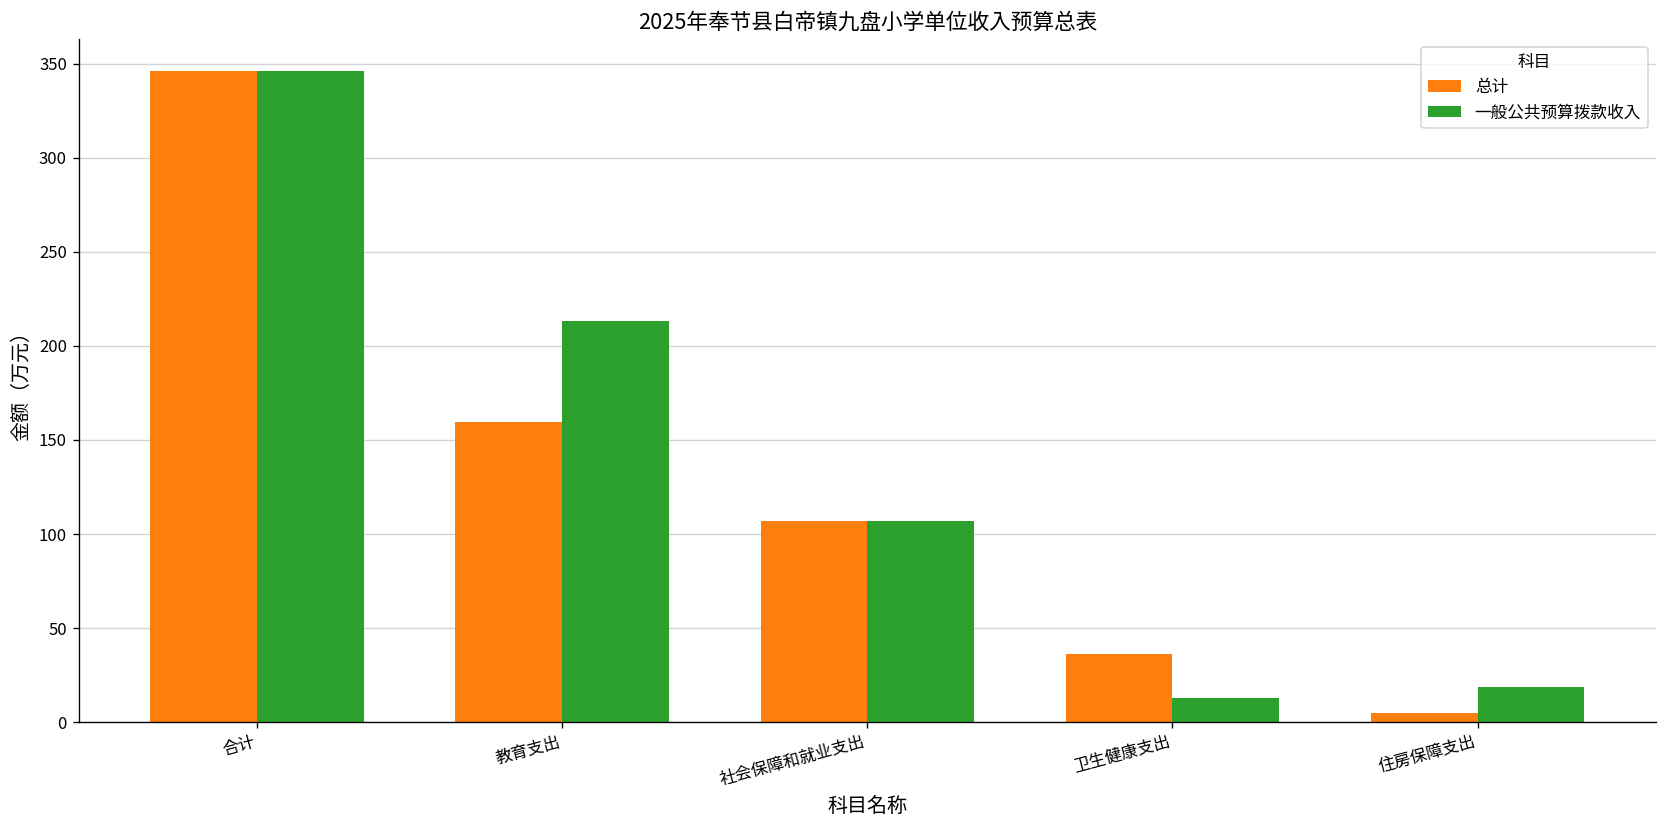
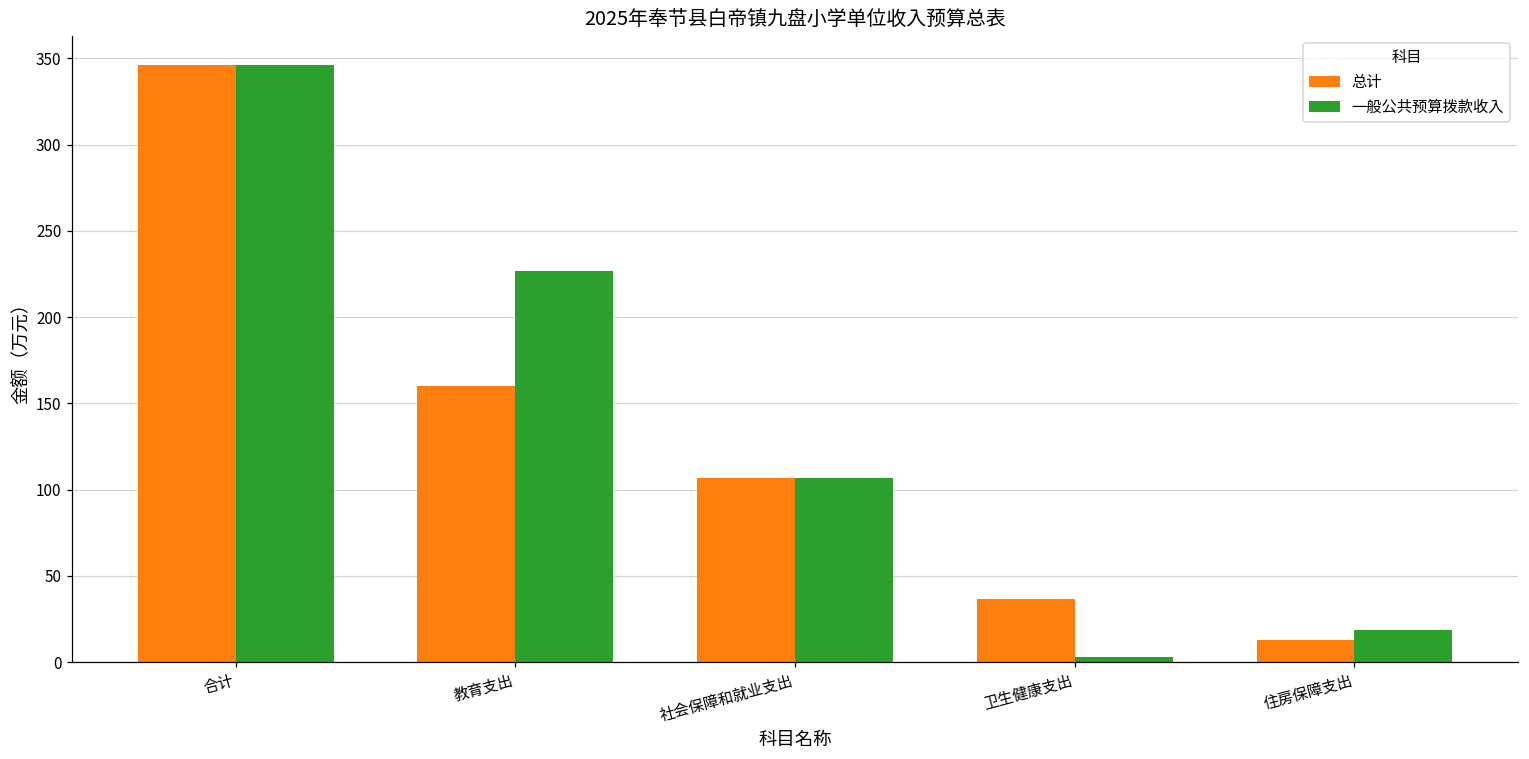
一般公共预算拨款收入, 教育支出: 213 -> 227
一般公共预算拨款收入, 卫生健康支出: 13 -> 3
总计, 住房保障支出: 5 -> 13
